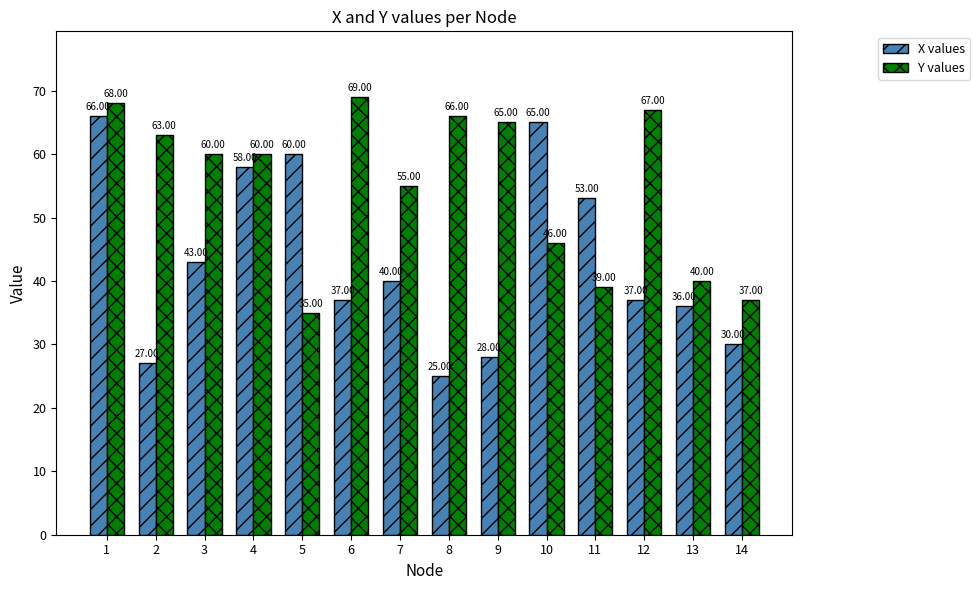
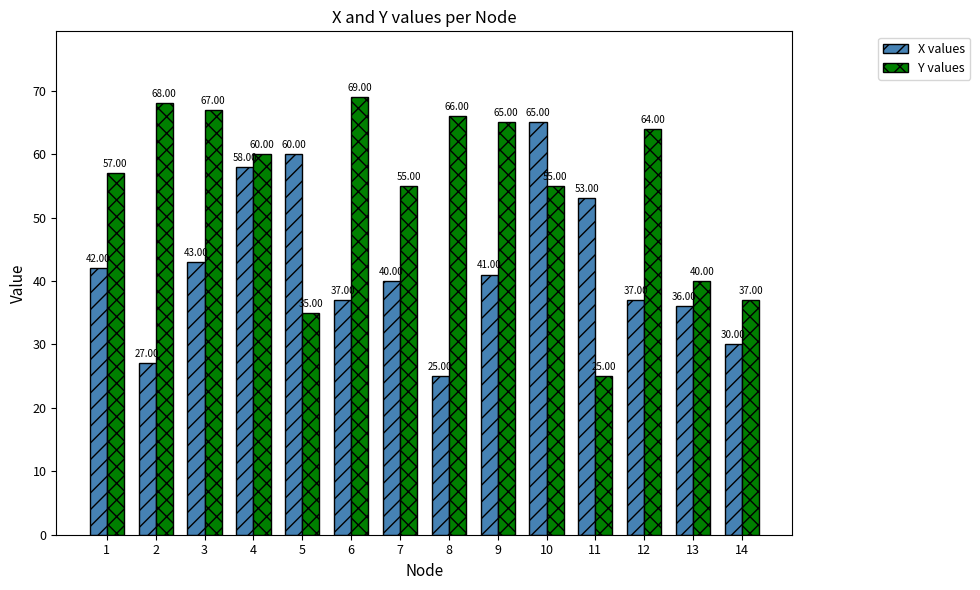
X values, 1: 66.00 -> 42.00
Y values, 1: 68.00 -> 57.00
Y values, 2: 63.00 -> 68.00
Y values, 3: 60.00 -> 67.00
X values, 9: 28.00 -> 41.00
Y values, 10: 46.00 -> 55.00
Y values, 11: 39.00 -> 25.00
Y values, 12: 67.00 -> 64.00
